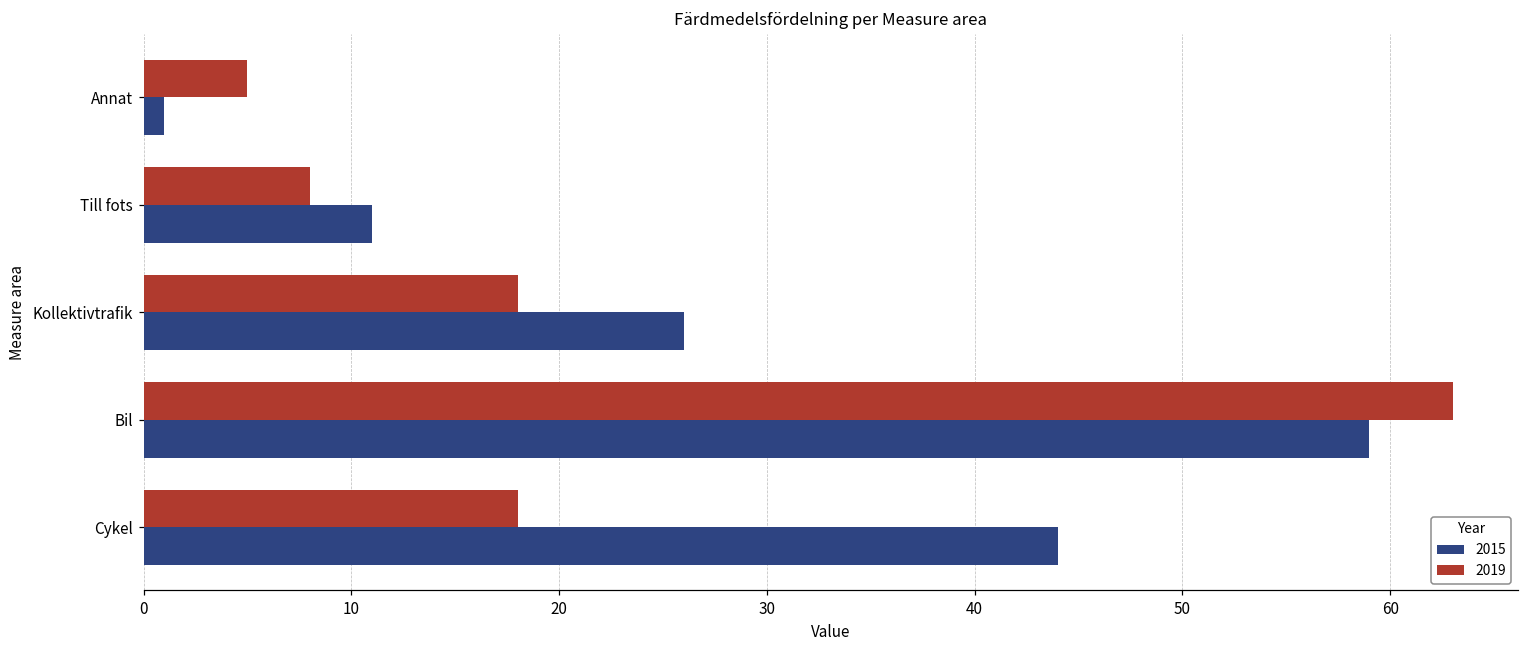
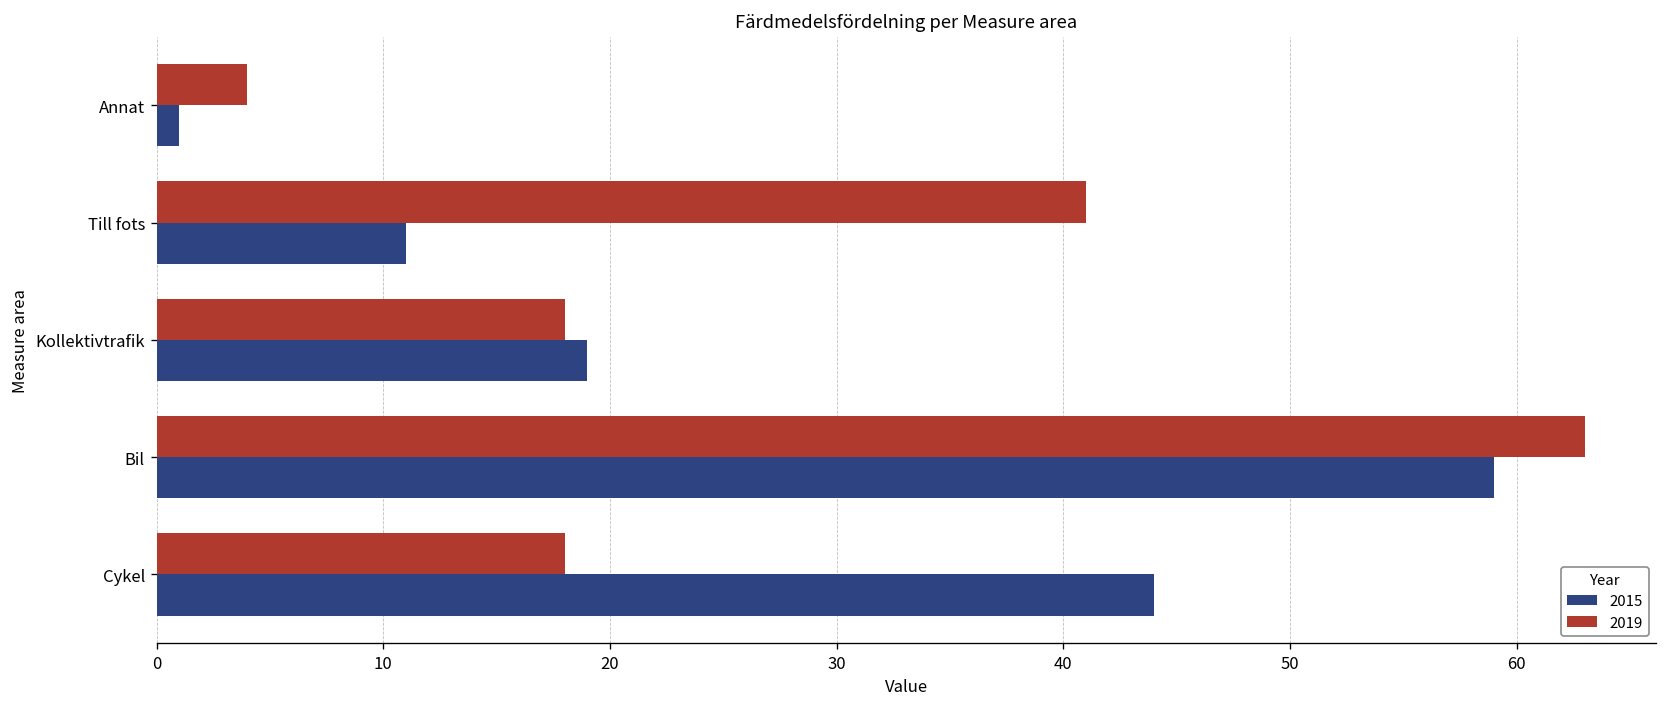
2019, Annat: 5 -> 4
2019, Till fots: 8 -> 41
2015, Kollektivtrafik: 26 -> 19
